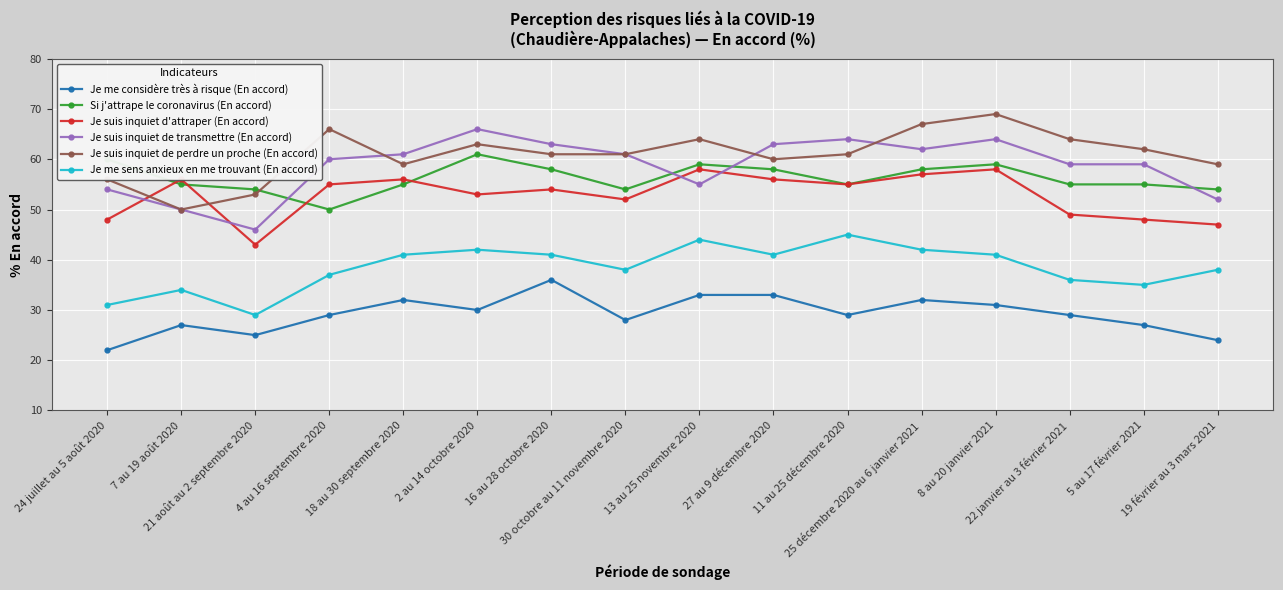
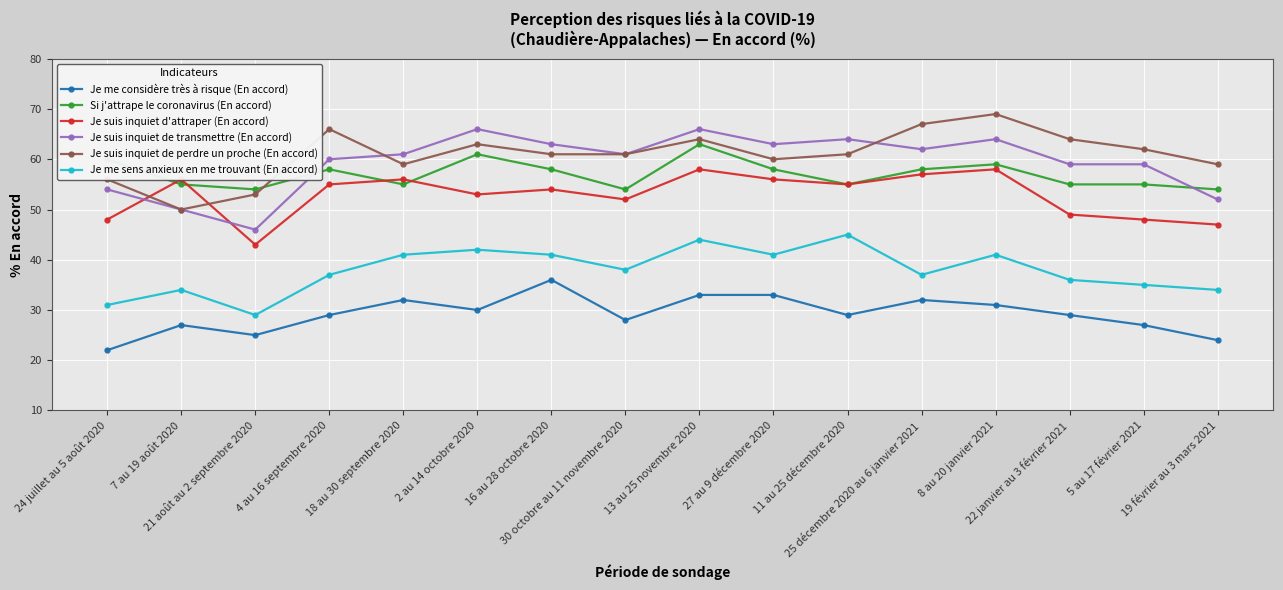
Si j'attrape le coronavirus (En accord), 4 au 16 septembre 2020: 50 -> 58
Si j'attrape le coronavirus (En accord), 13 au 25 novembre 2020: 59 -> 63
Je suis inquiet de transmettre (En accord), 13 au 25 novembre 2020: 55 -> 66
Je me sens anxieux en me trouvant (En accord), 25 décembre 2020 au 6 janvier 2021: 42 -> 37
Je me sens anxieux en me trouvant (En accord), 19 février au 3 mars 2021: 38 -> 34
